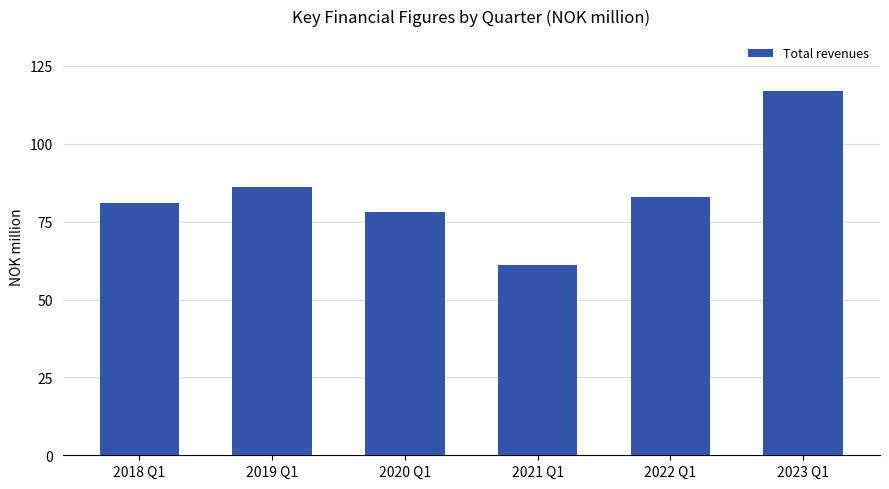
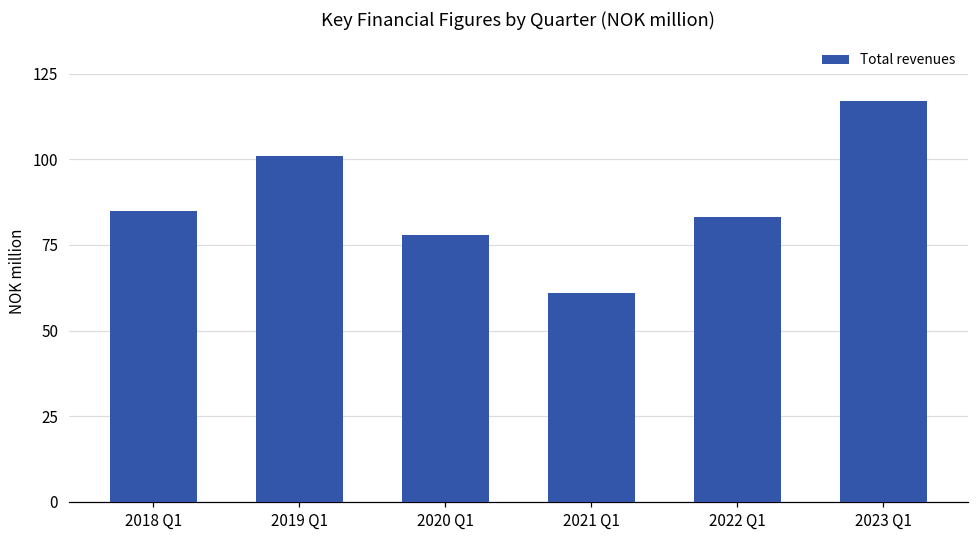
2018 Q1: 81 -> 85
2019 Q1: 86 -> 101
